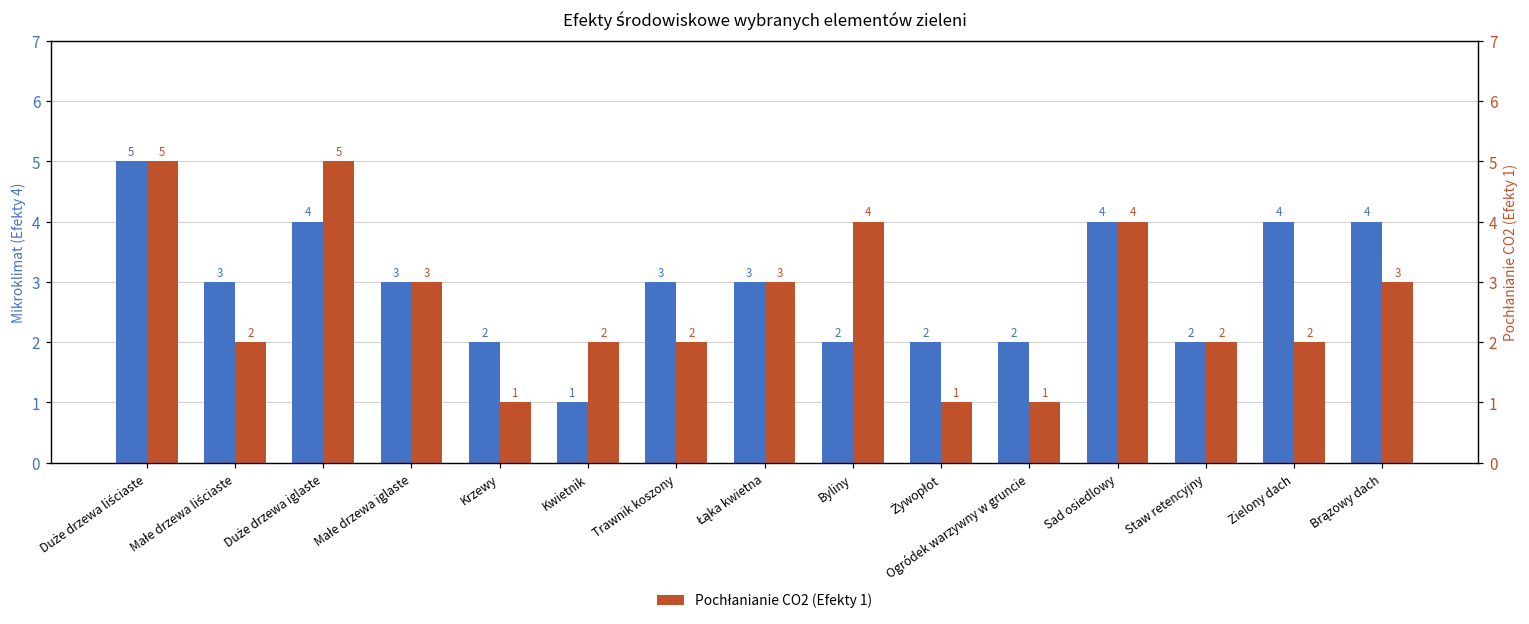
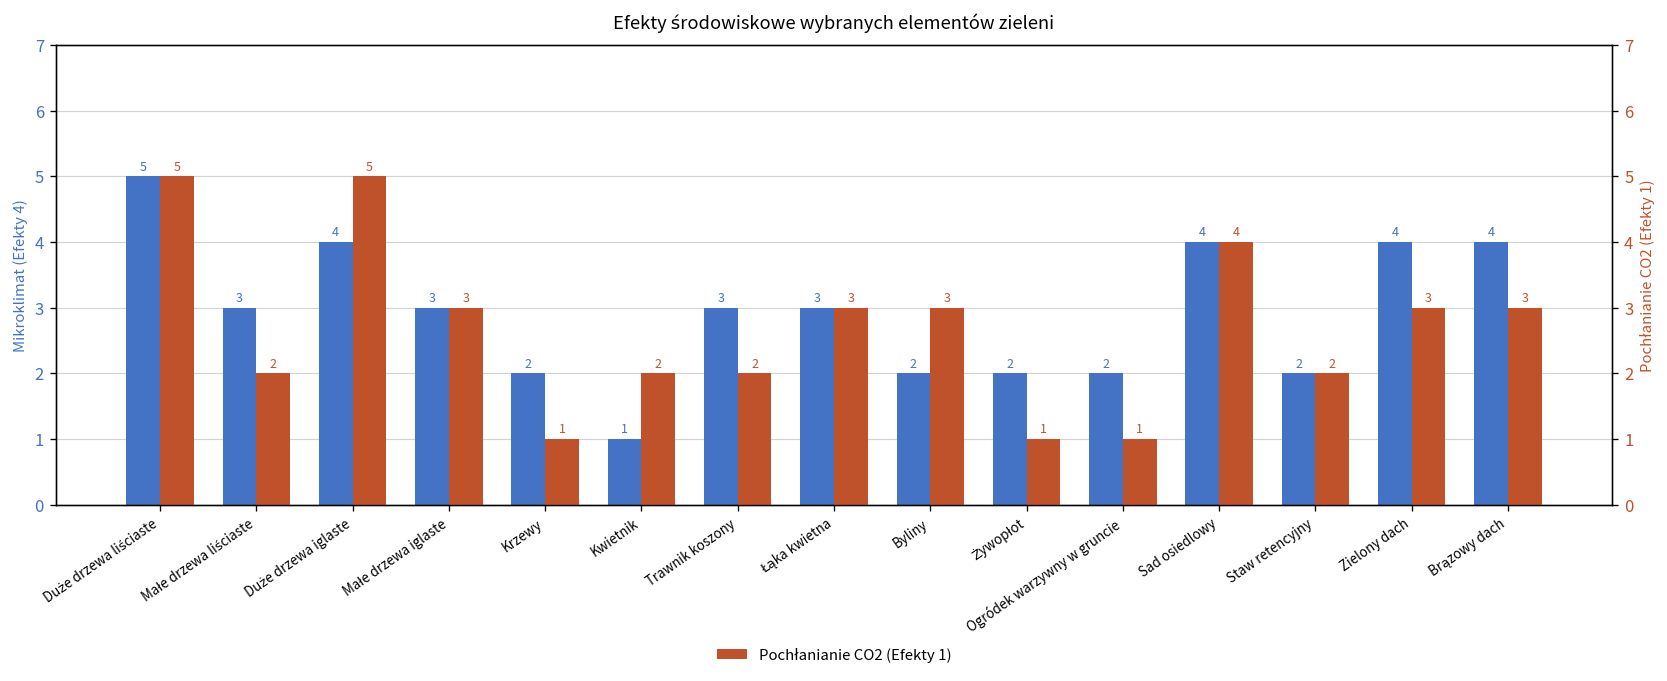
Pochłanianie CO2 (Efekty 1), Byliny: 4 -> 3
Pochłanianie CO2 (Efekty 1), Zielony dach: 2 -> 3
